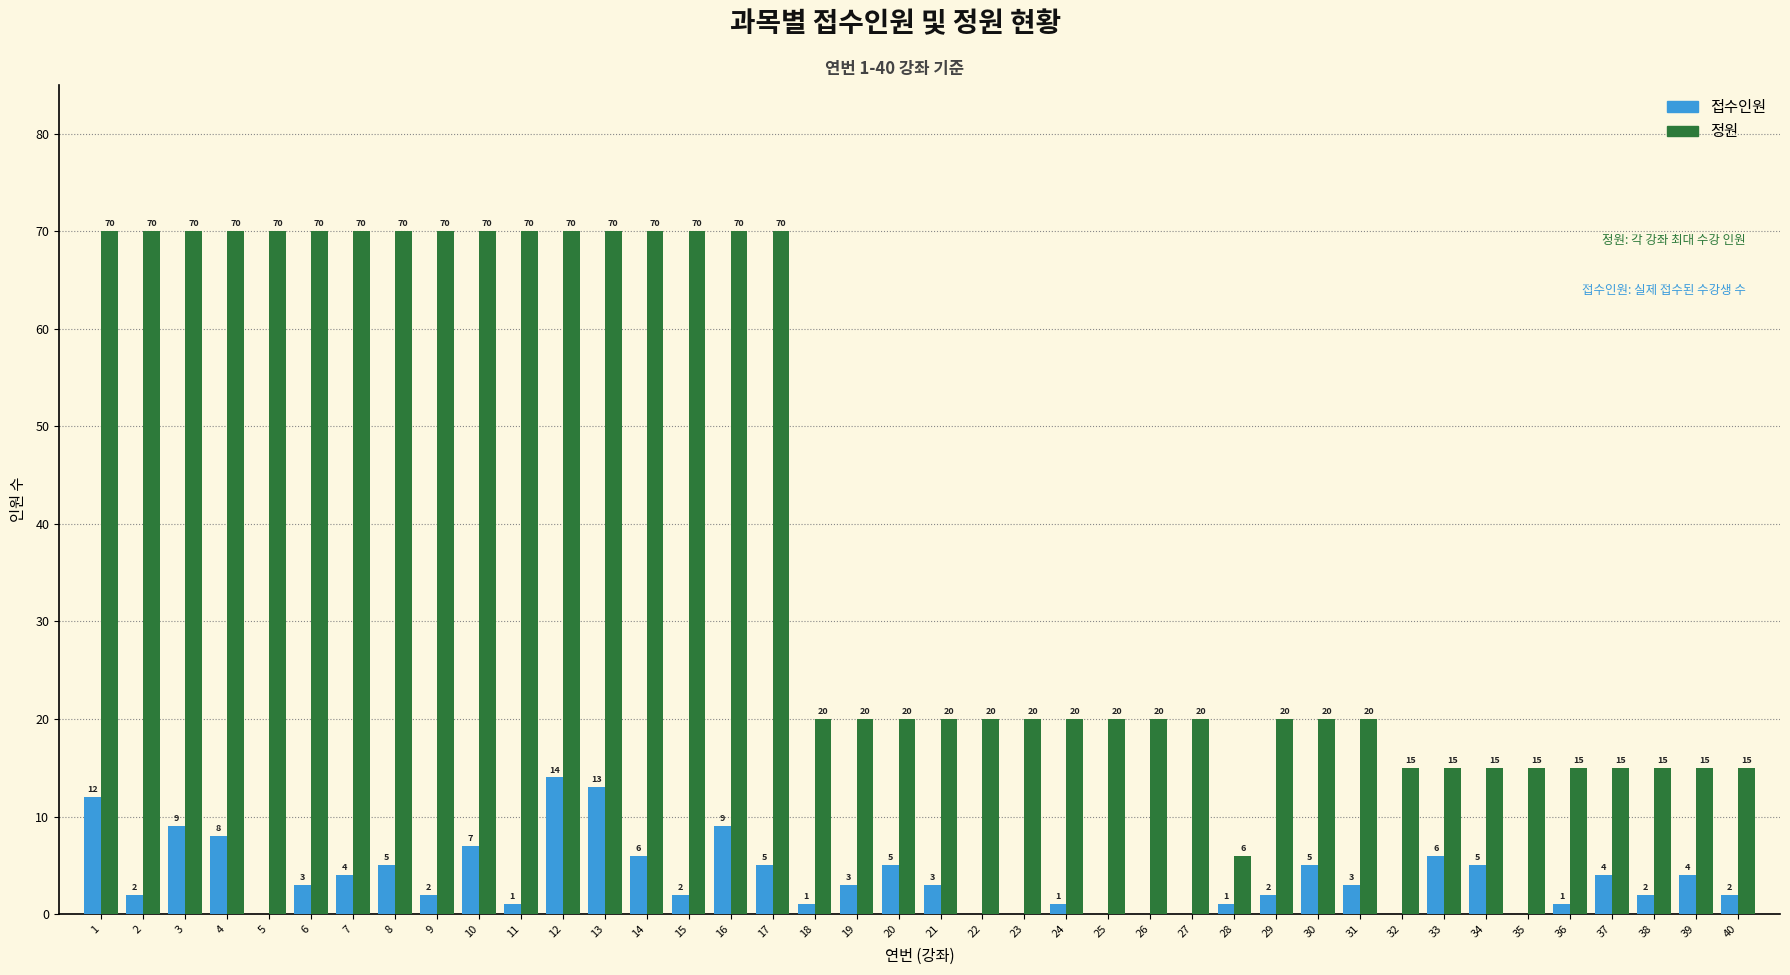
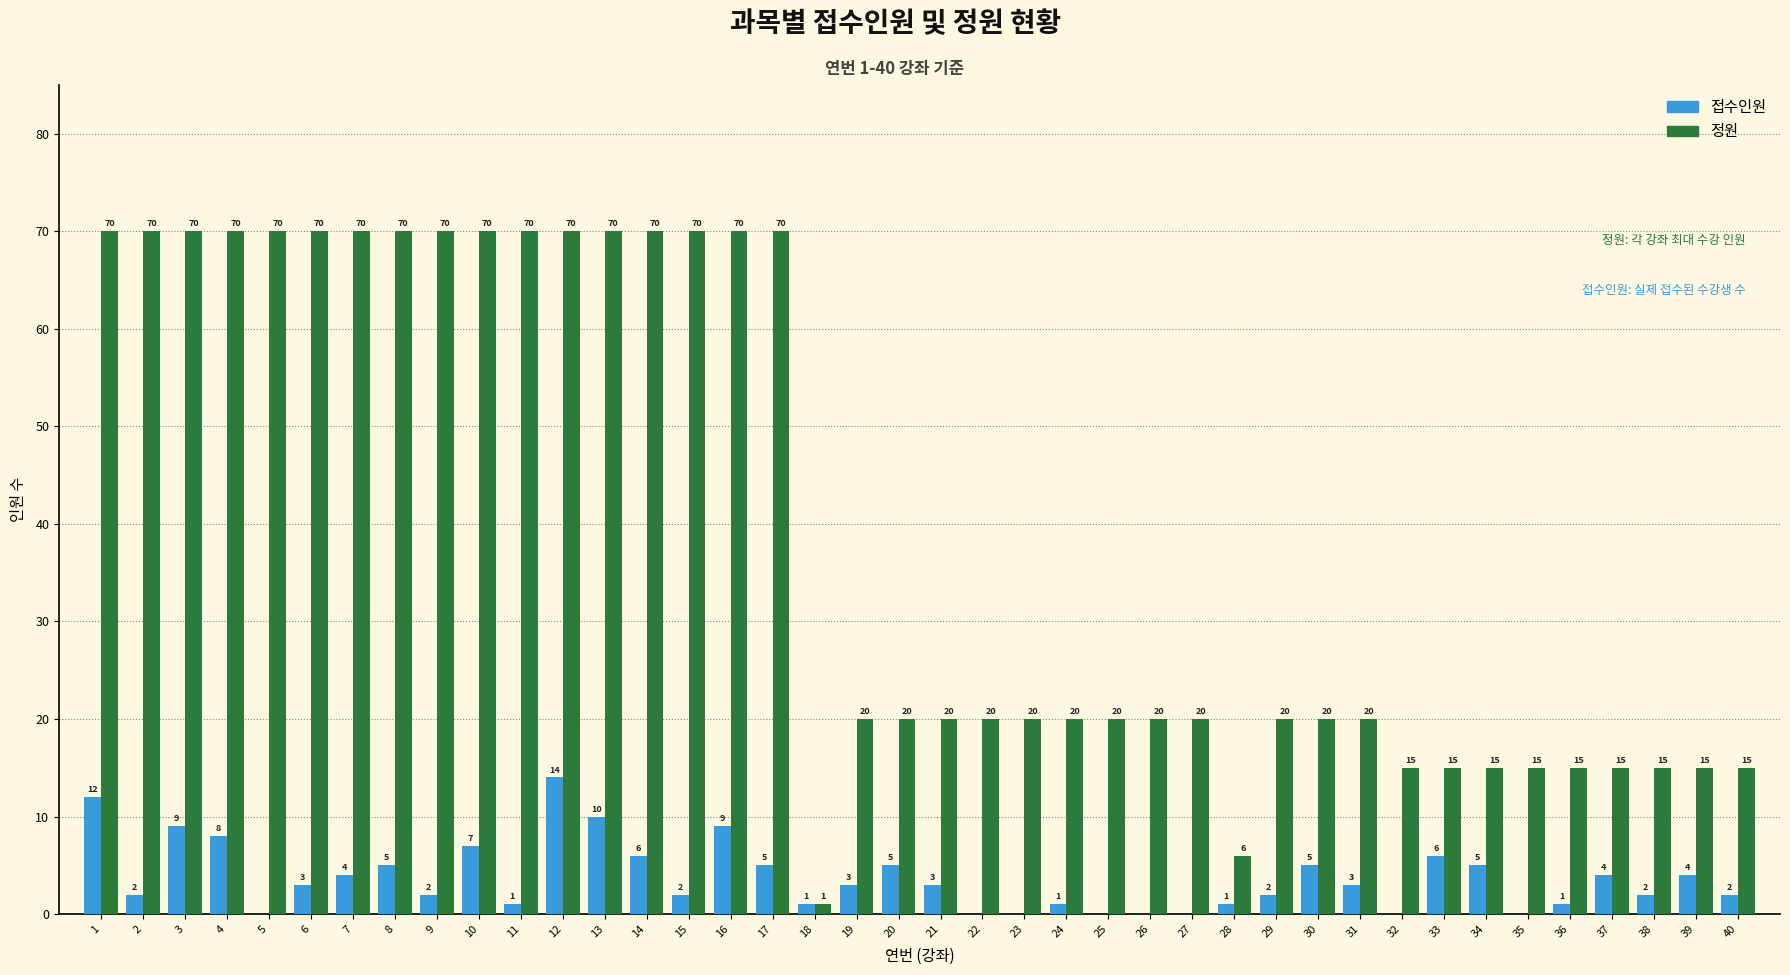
접수인원, 13: 13 -> 10
정원, 18: 20 -> 1
